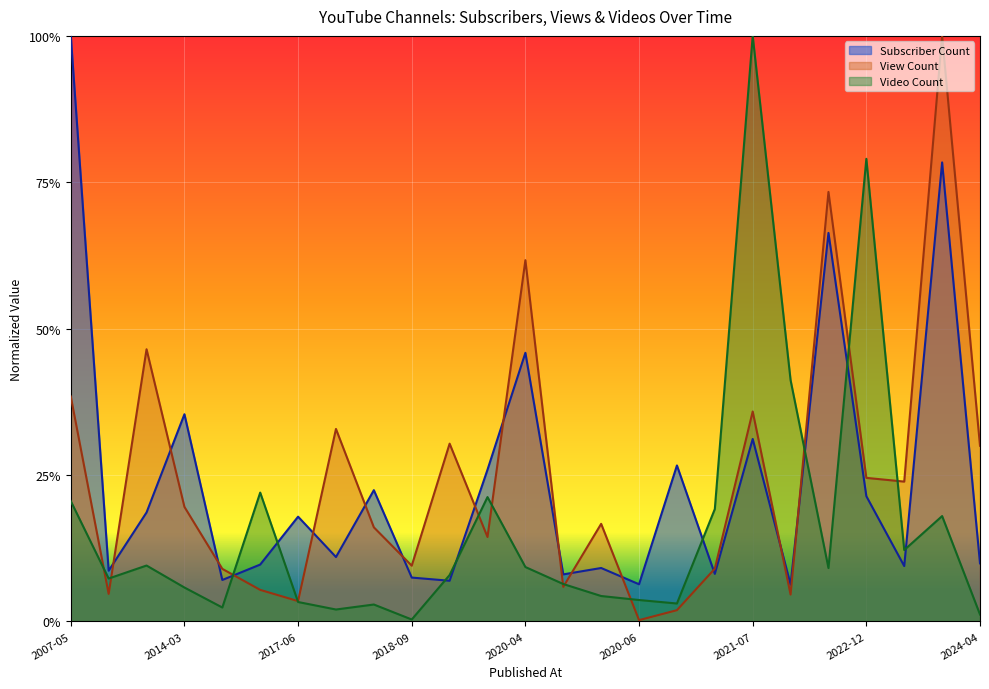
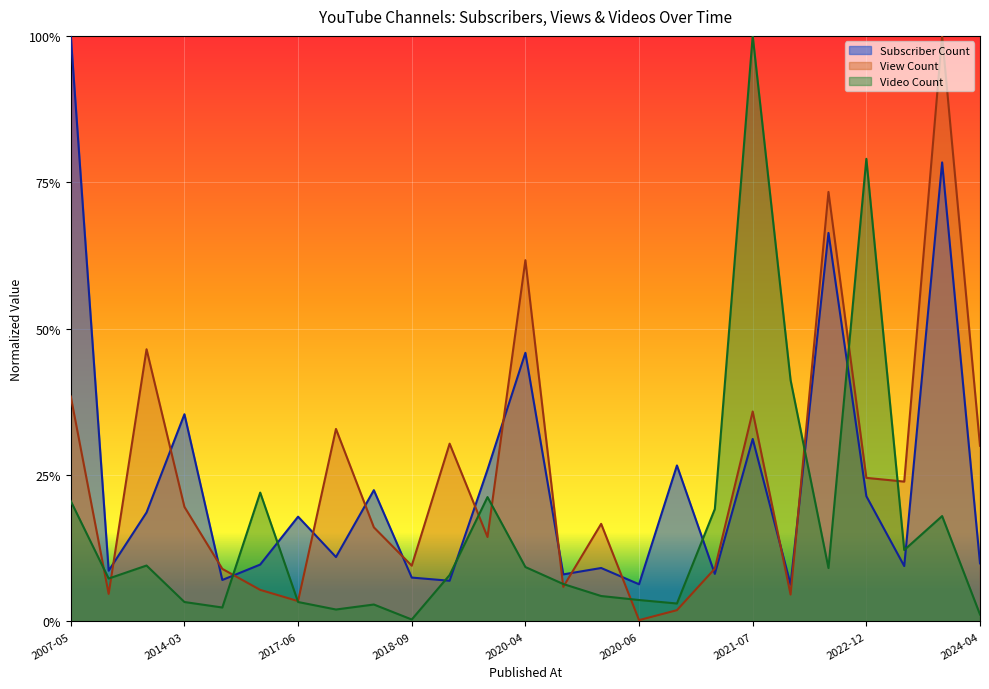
Video Count, 2014-03: 6% -> 3%
